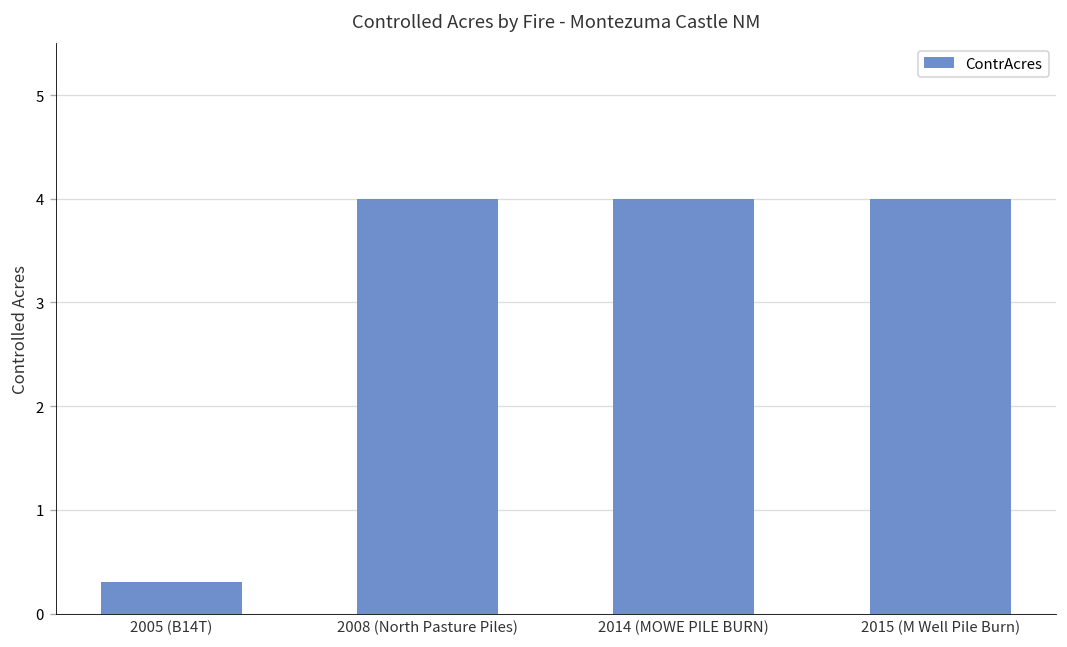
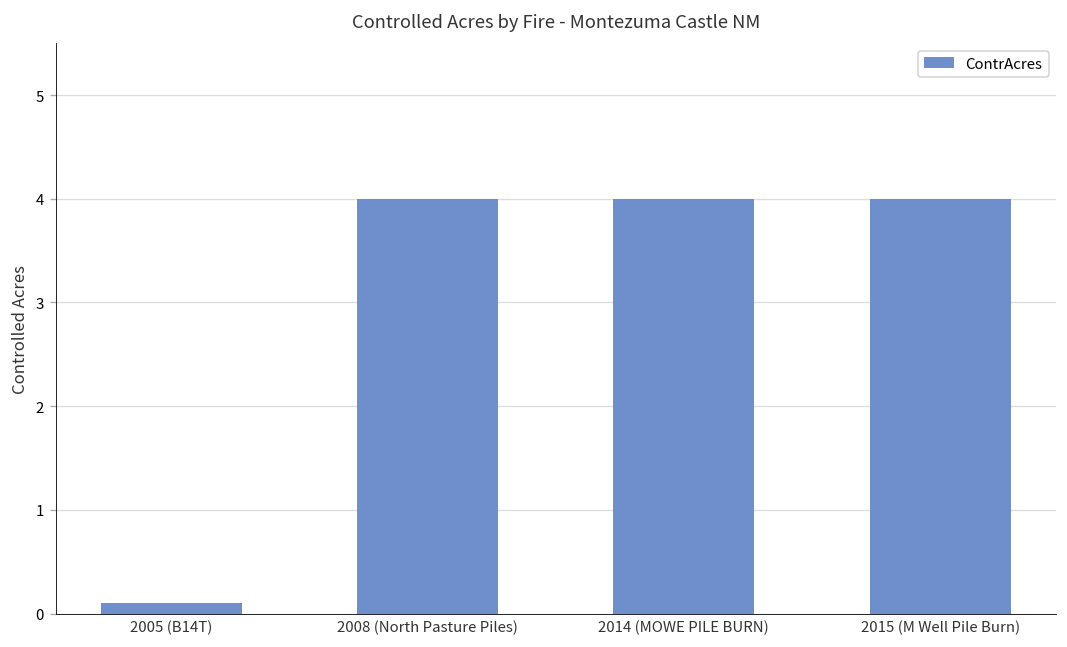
2005 (B14T): 0.3 -> 0.1
